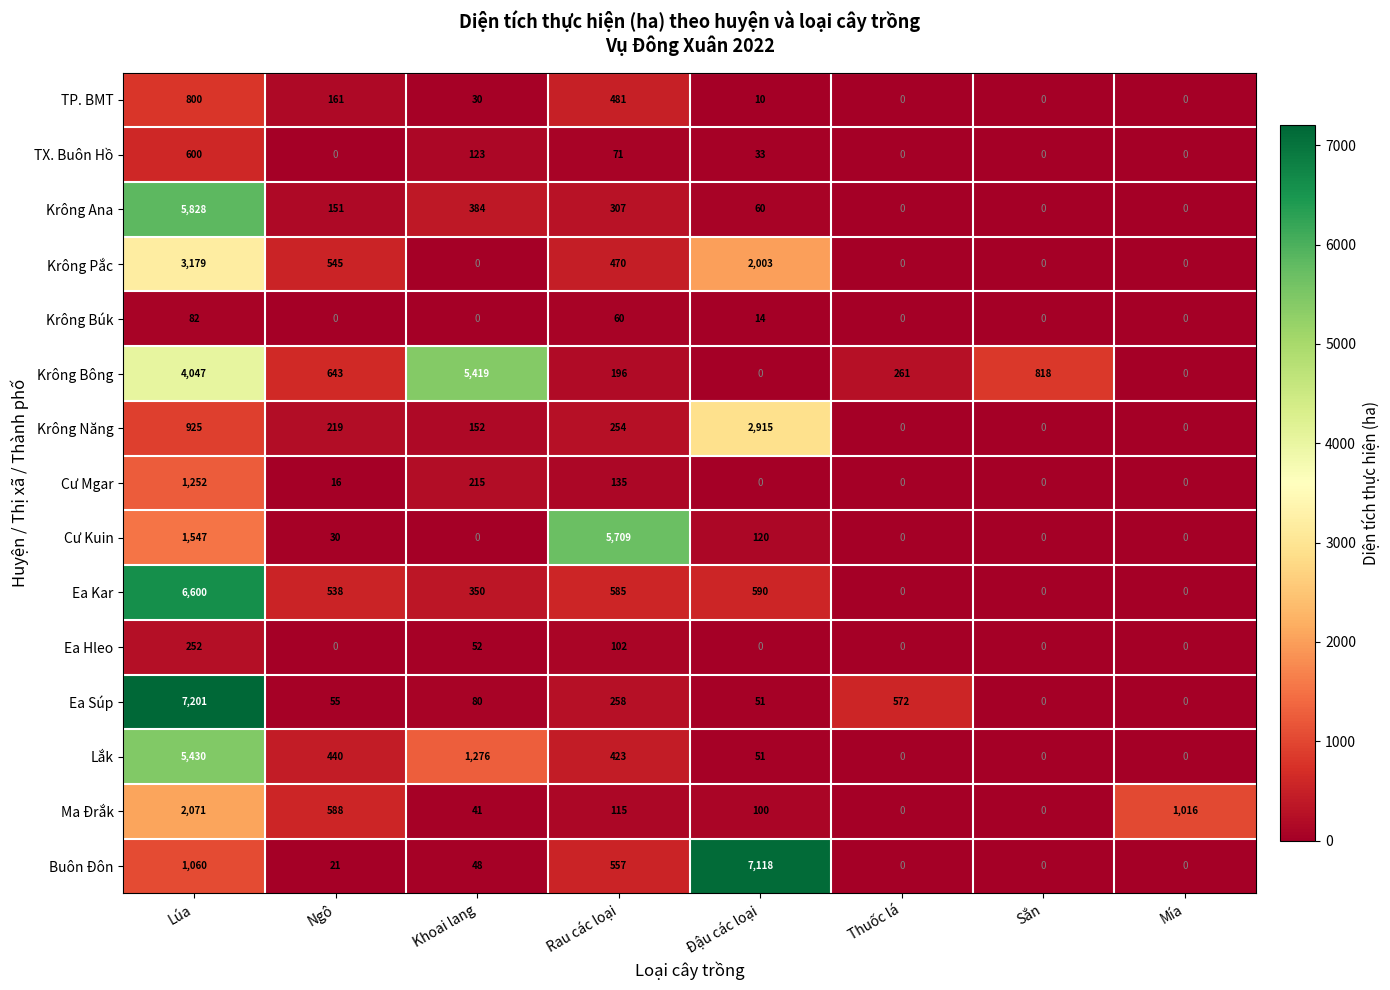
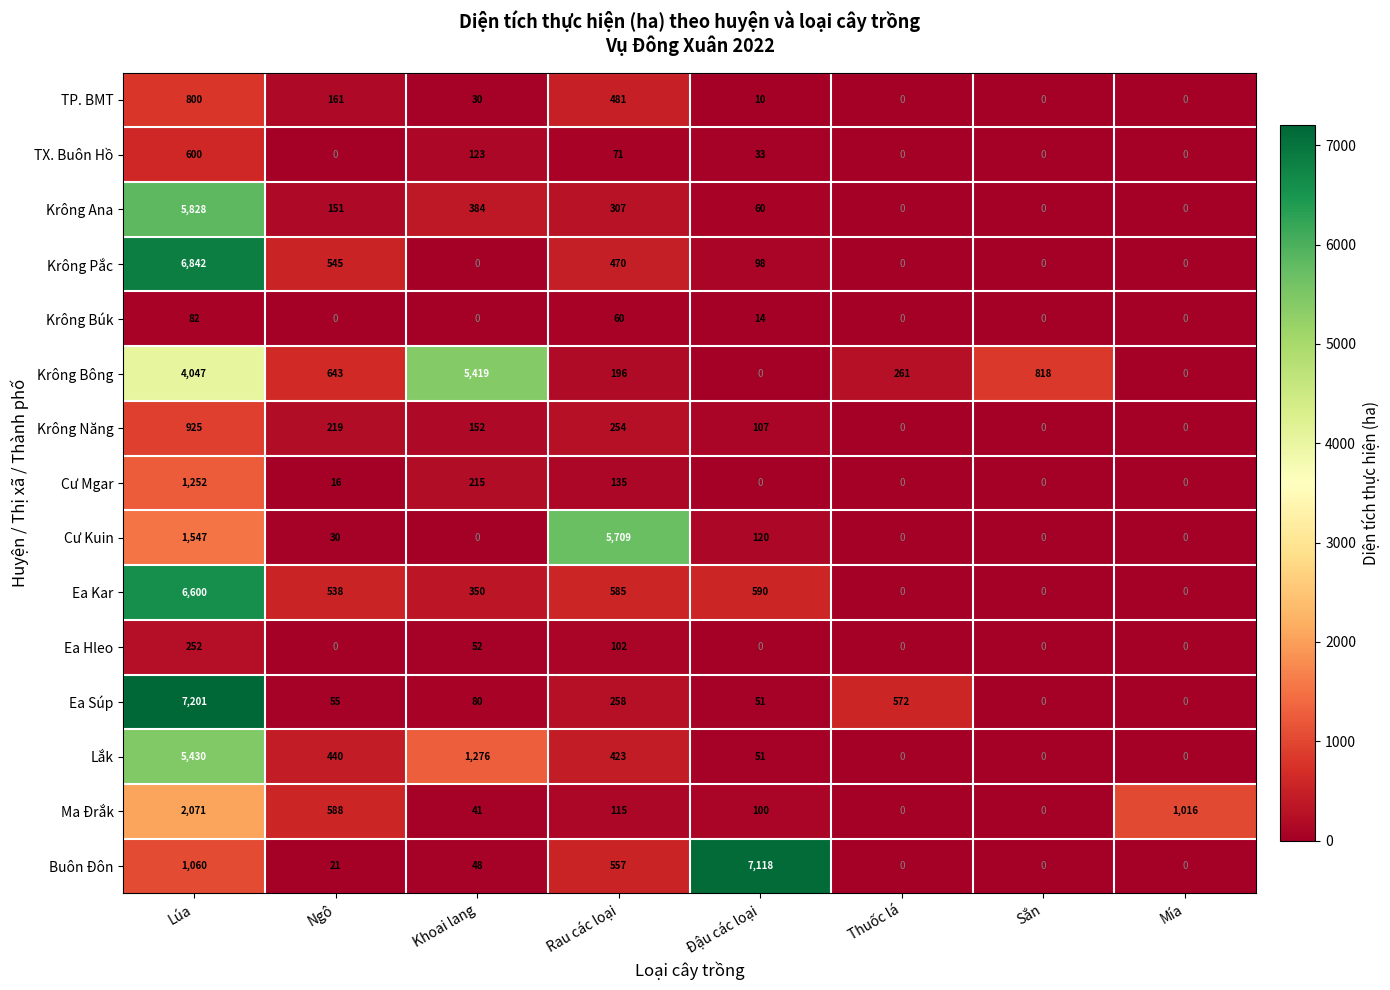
Krông Pắc, Lúa: 3,179 -> 6,842
Krông Pắc, Đậu các loại: 2,003 -> 98
Krông Năng, Đậu các loại: 2,915 -> 107
